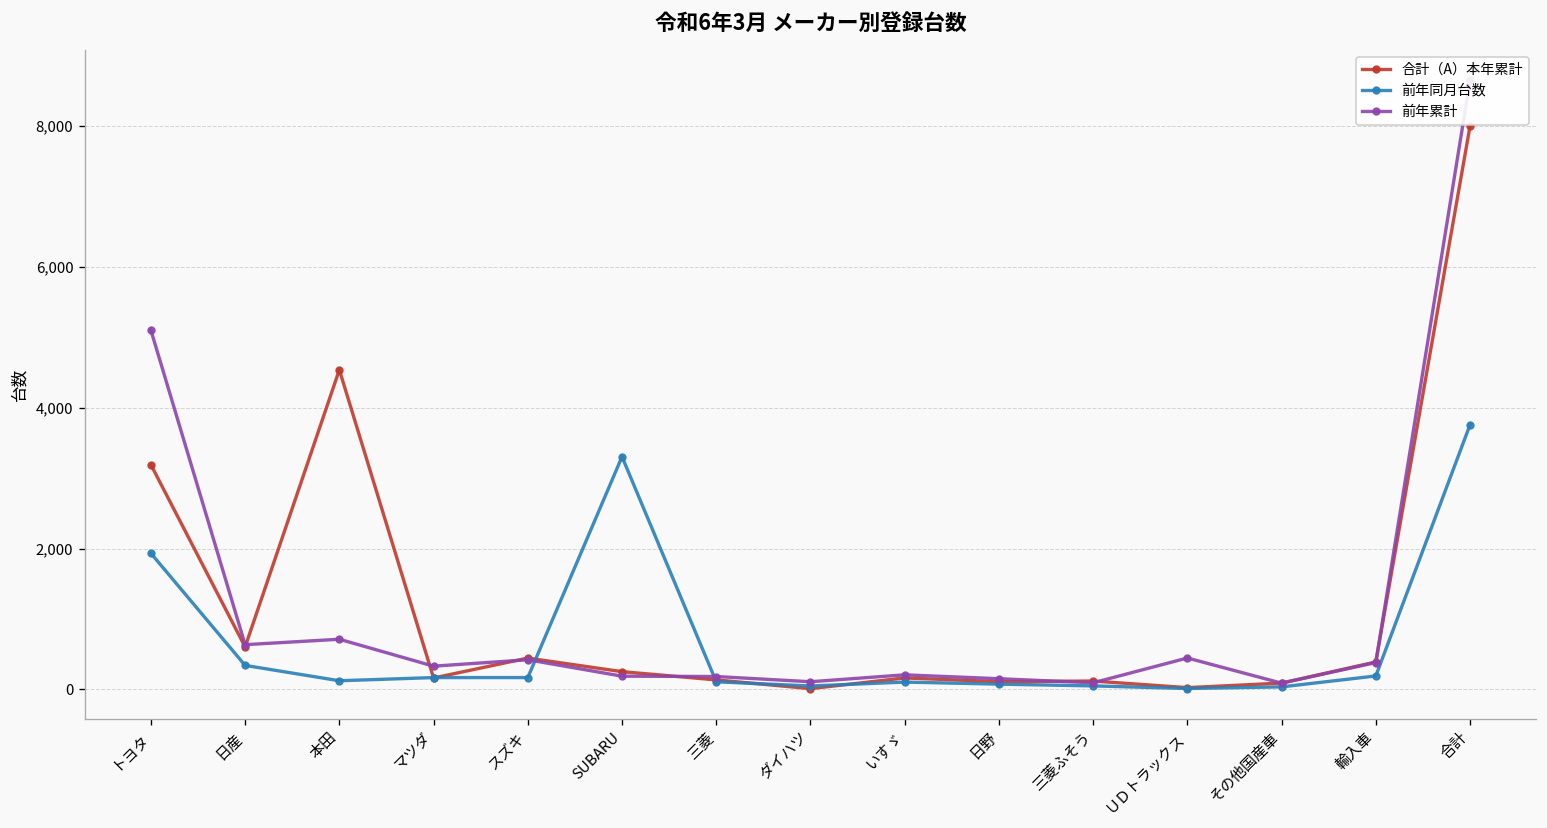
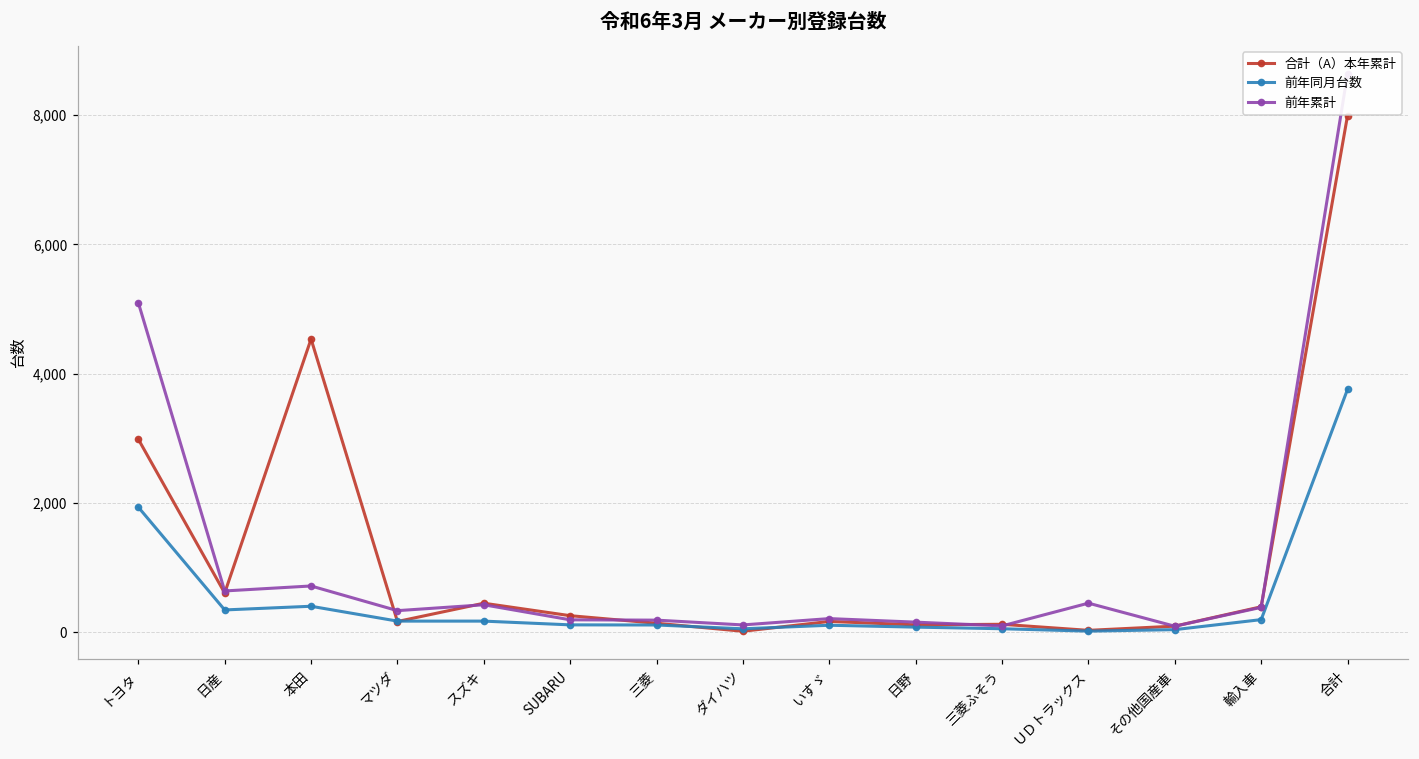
合計（A）本年累計, トヨタ: 3,200 -> 3,000
前年同月台数, 本田: 100 -> 400
前年同月台数, SUBARU: 3,300 -> 100
